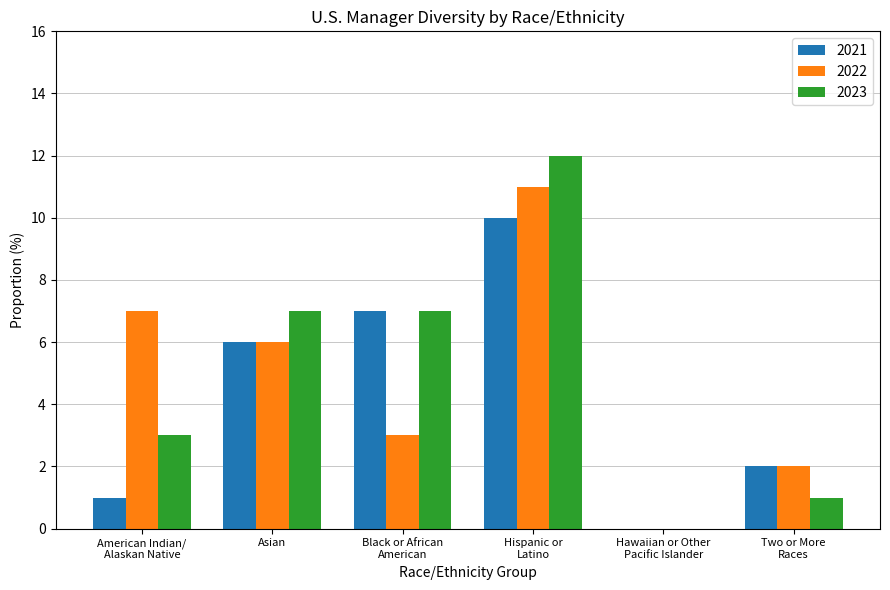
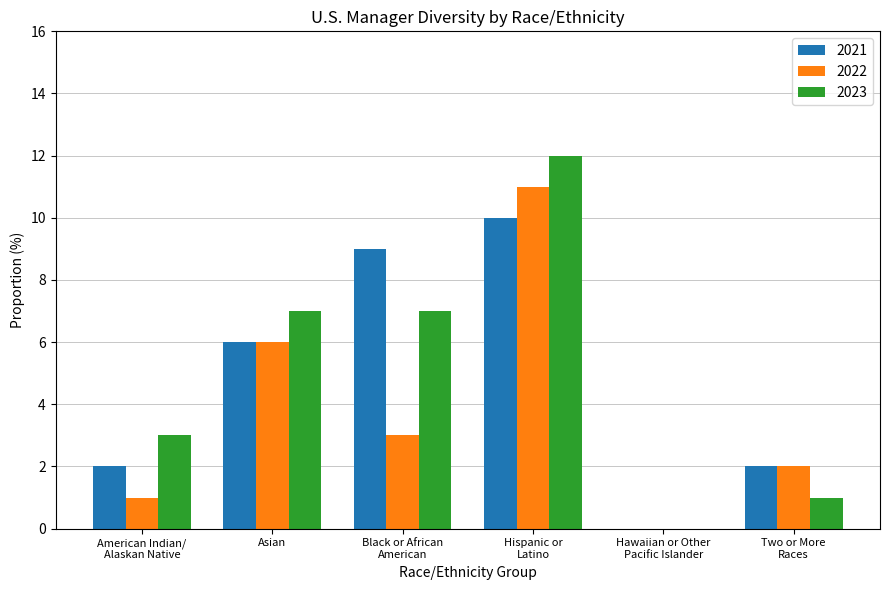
2021, American Indian/ Alaskan Native: 1.0 -> 2.0
2022, American Indian/ Alaskan Native: 7.0 -> 1.0
2021, Black or African American: 7.0 -> 9.0
